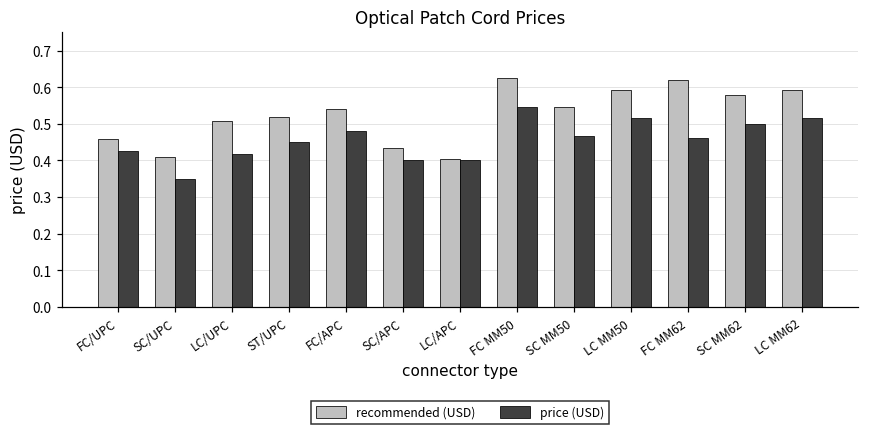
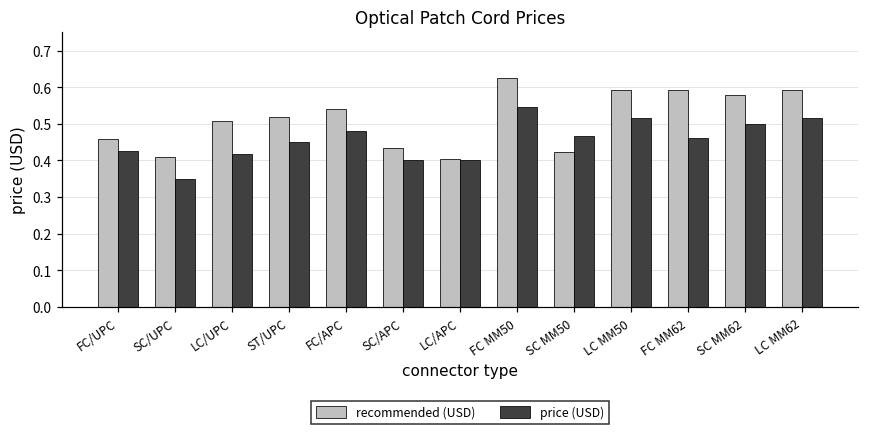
recommended (USD), SC MM50: 0.55 -> 0.42
recommended (USD), FC MM62: 0.62 -> 0.59
